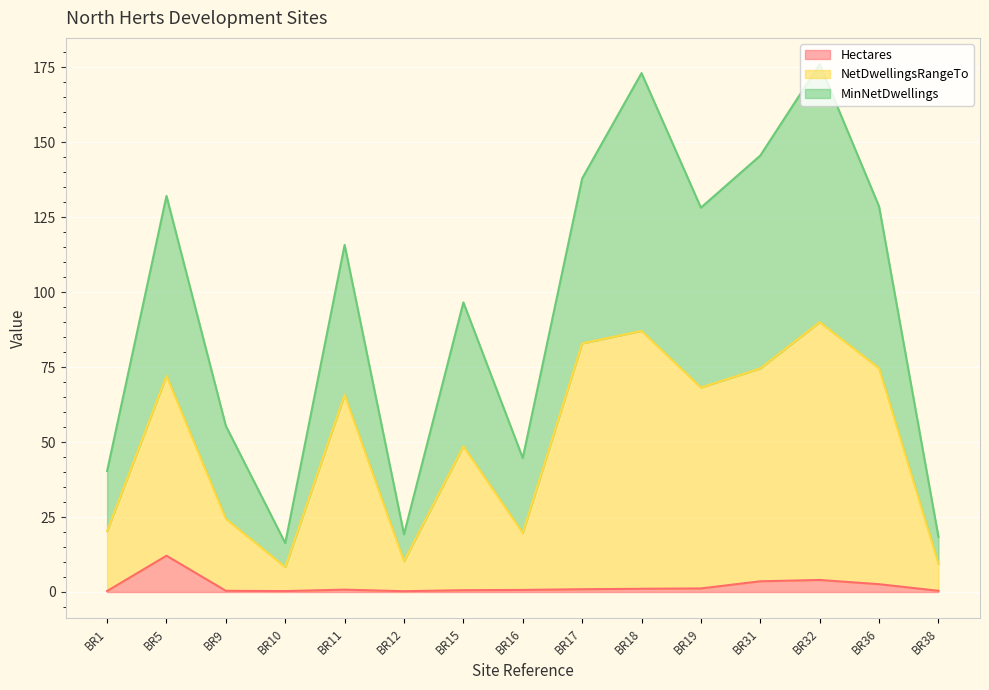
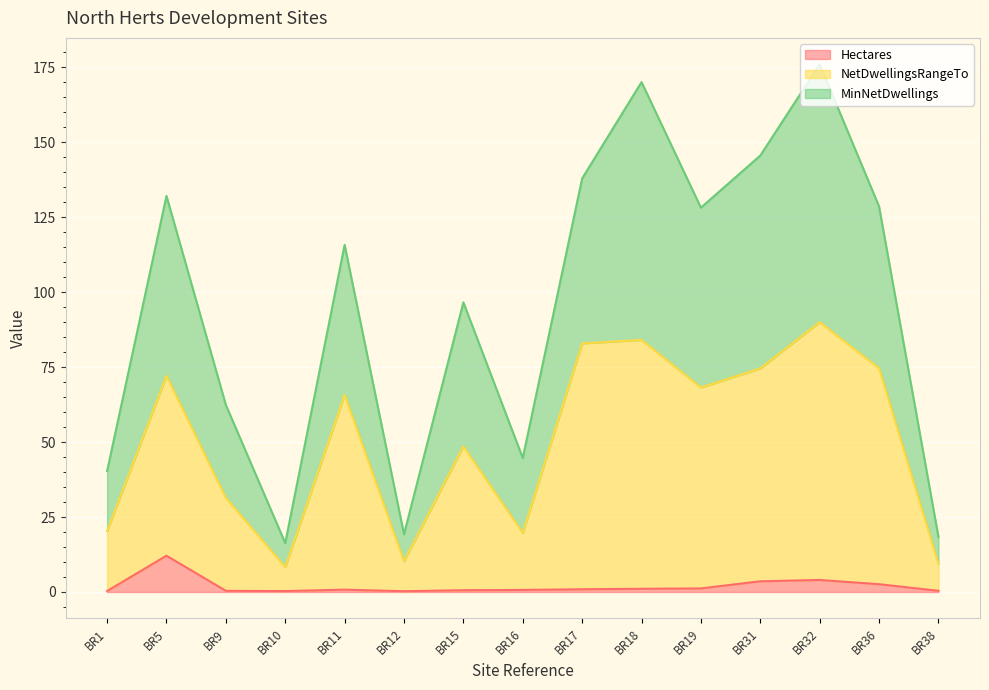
NetDwellingsRangeTo, BR9: 24 -> 31
NetDwellingsRangeTo, BR18: 86 -> 83
